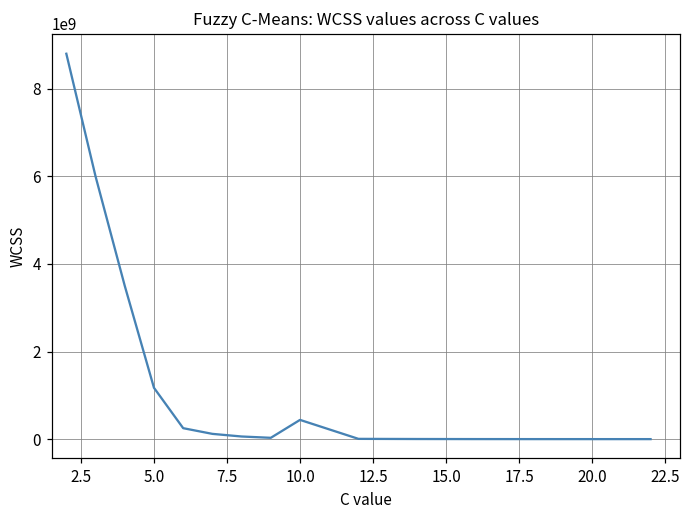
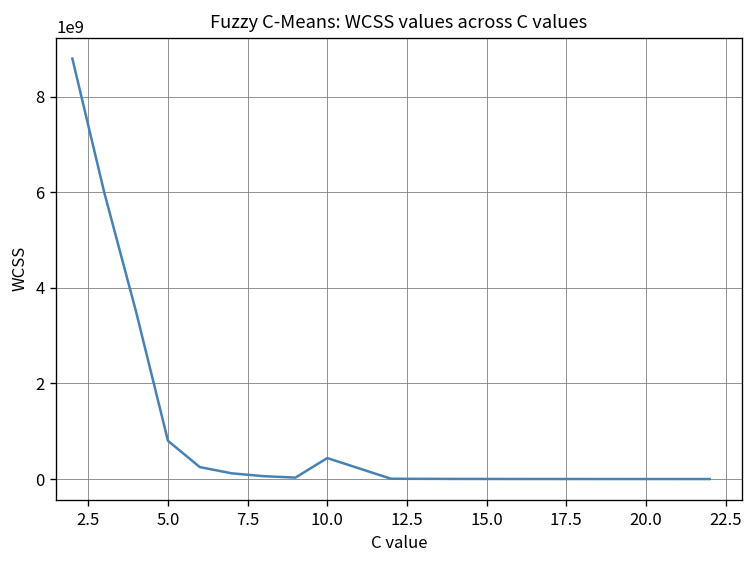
5.0: 1200000000 -> 800000000
